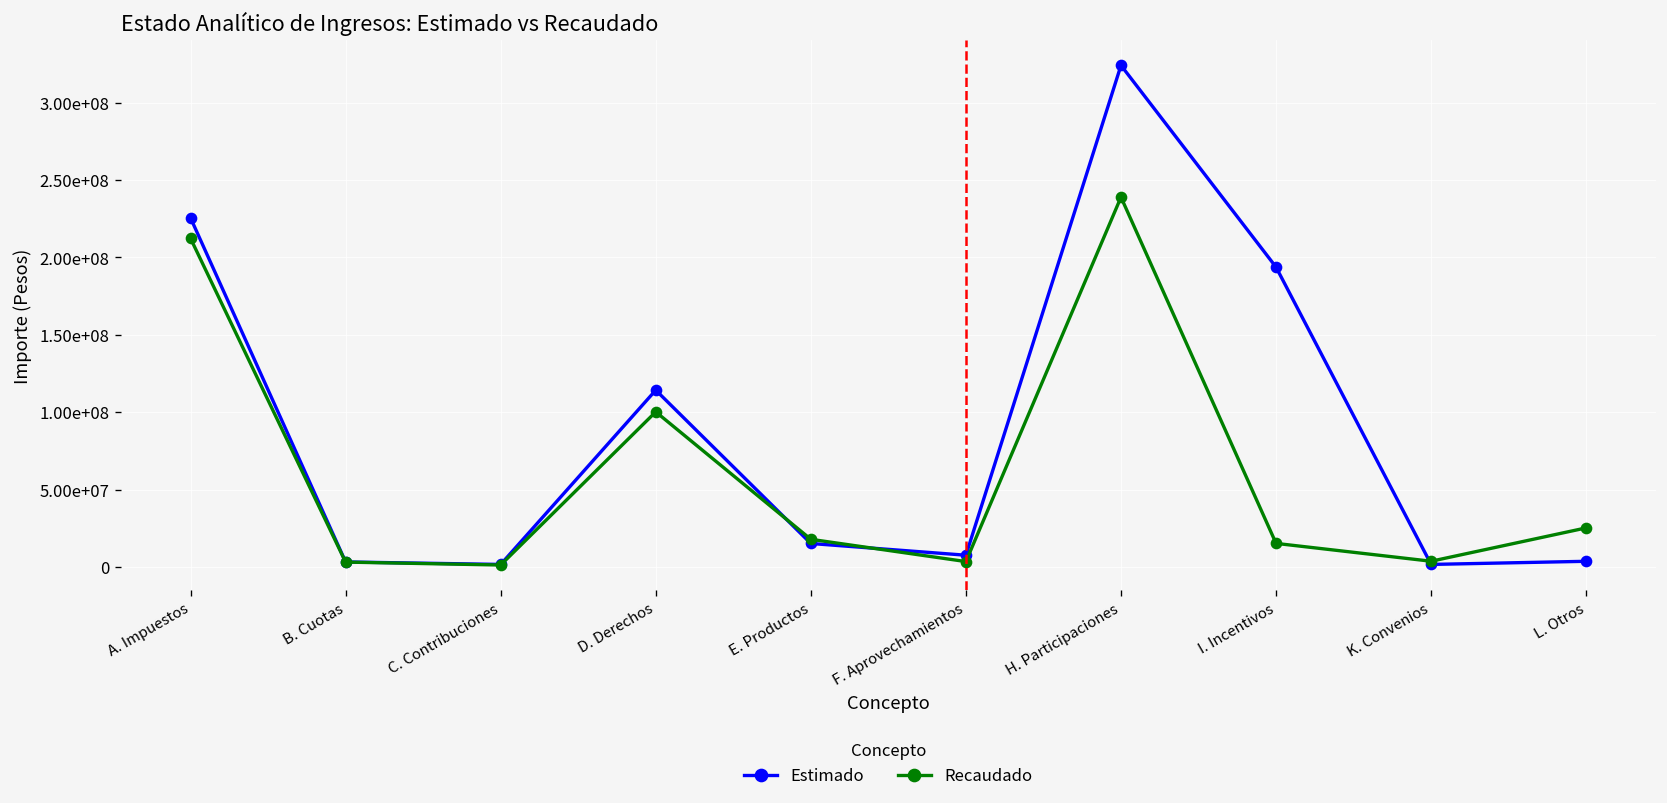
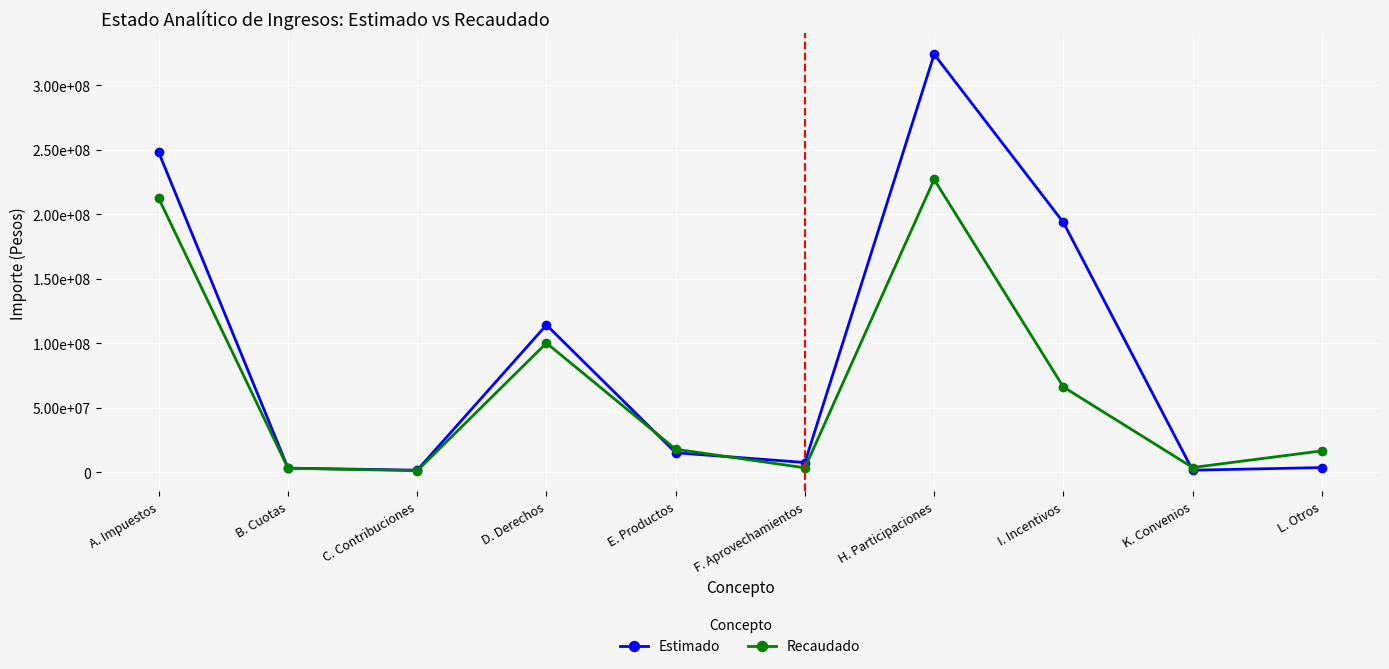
Estimado, A. Impuestos: 226000000 -> 248000000
Recaudado, H. Participaciones: 239000000 -> 227000000
Recaudado, I. Incentivos: 15000000 -> 66000000
Recaudado, L. Otros: 25000000 -> 17000000
